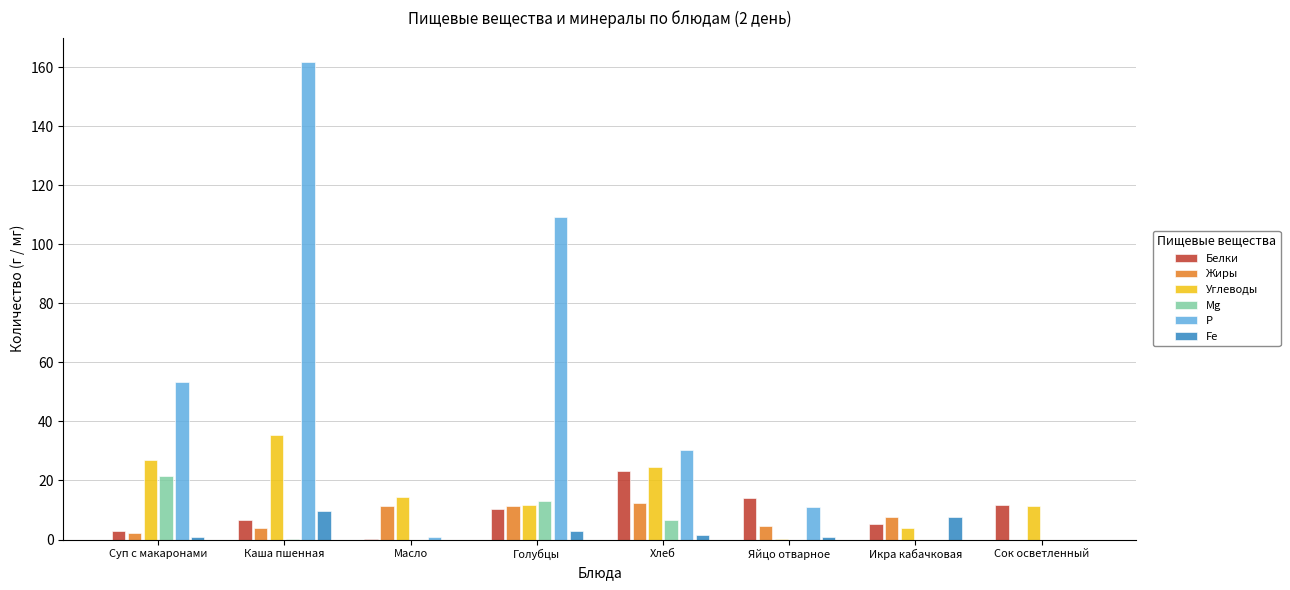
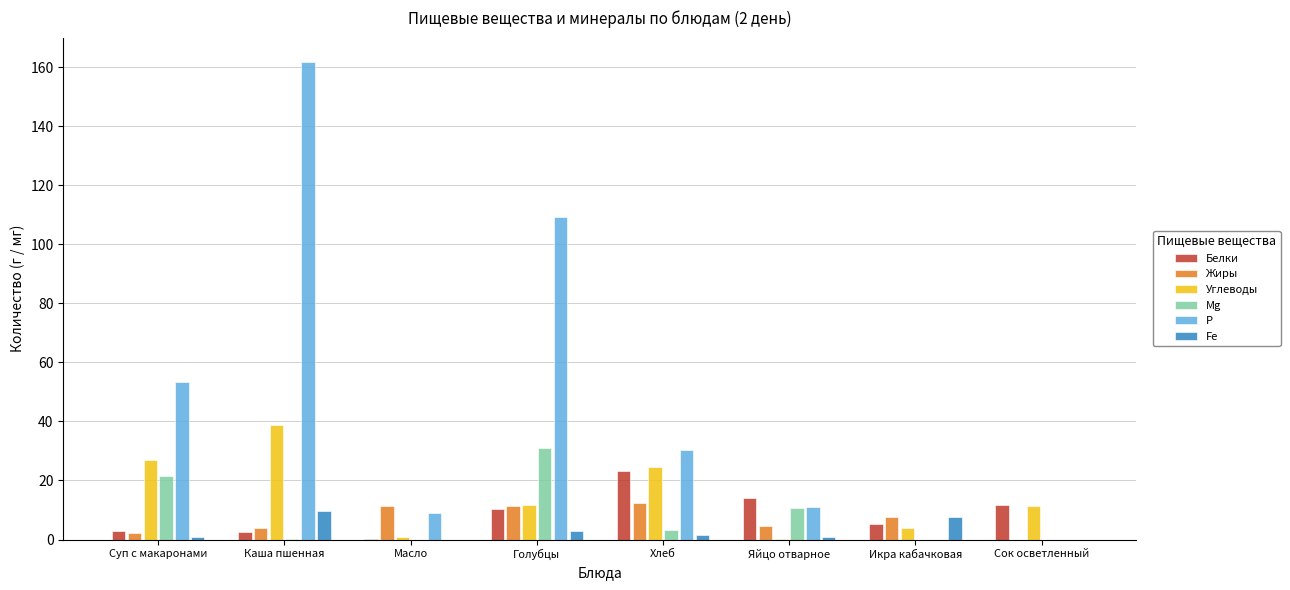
Белки, Каша пшенная: 7 -> 3
Углеводы, Каша пшенная: 35 -> 39
Углеводы, Масло: 15 -> 1
Р, Масло: 1 -> 9
Mg, Голубцы: 13 -> 31
Mg, Хлеб: 7 -> 3
Mg, Яйцо отварное: 0 -> 11
